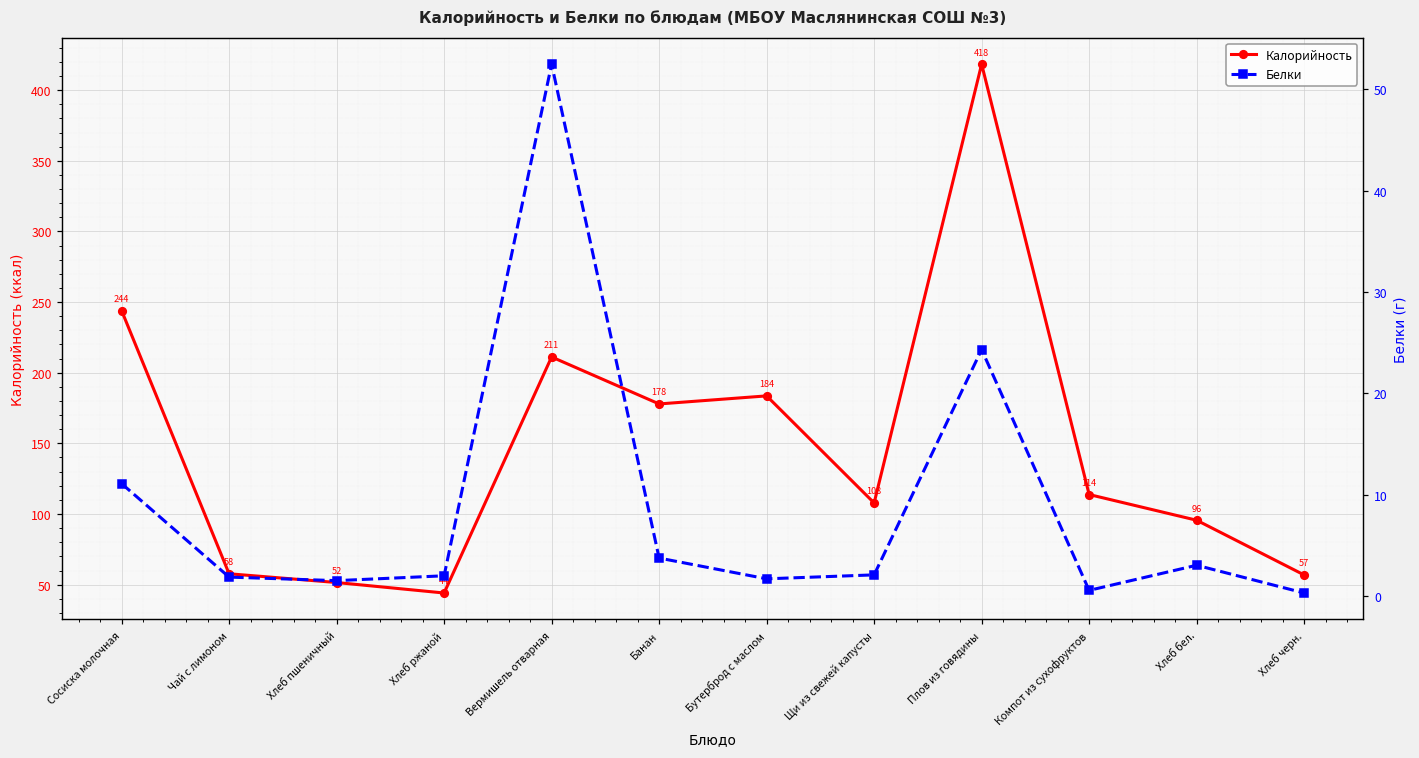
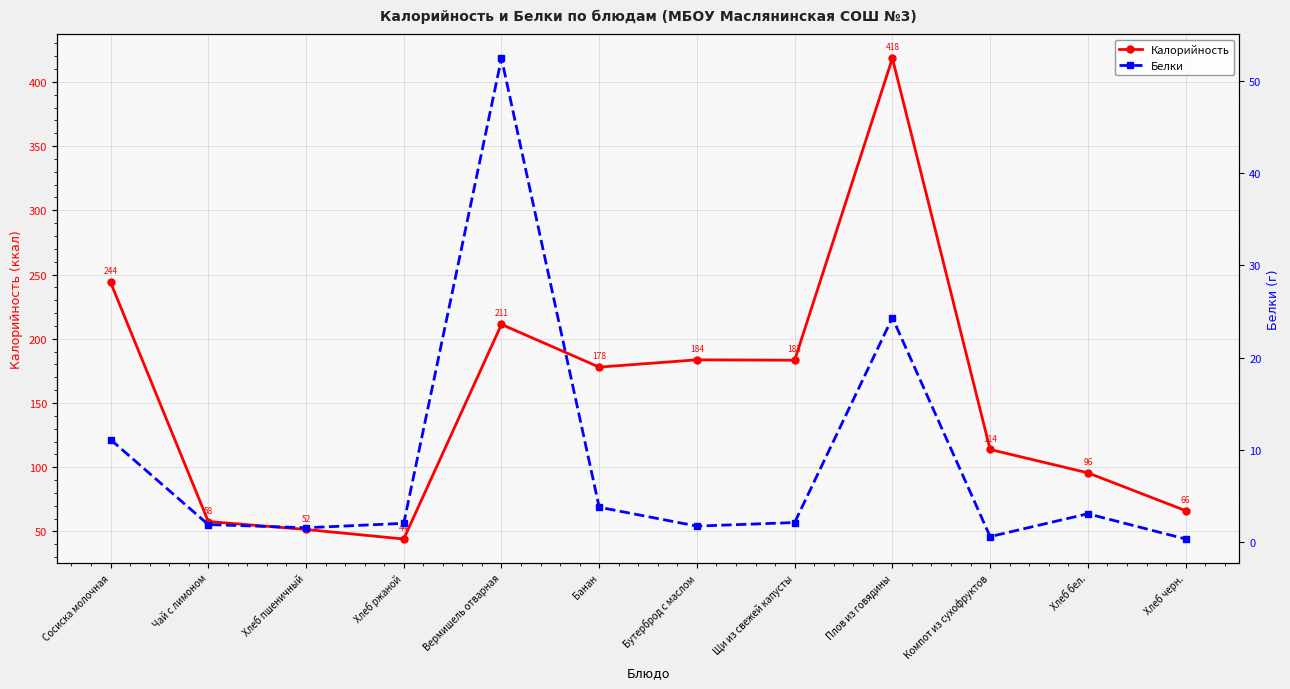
Калорийность, Щи из свежей капусты: 108 -> 183
Калорийность, Хлеб черн.: 57 -> 66
